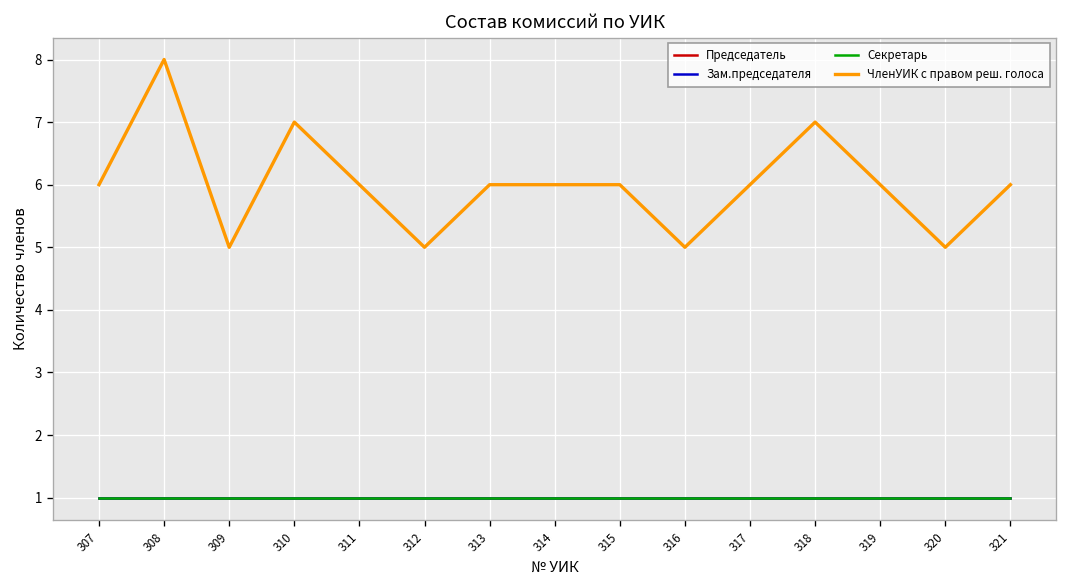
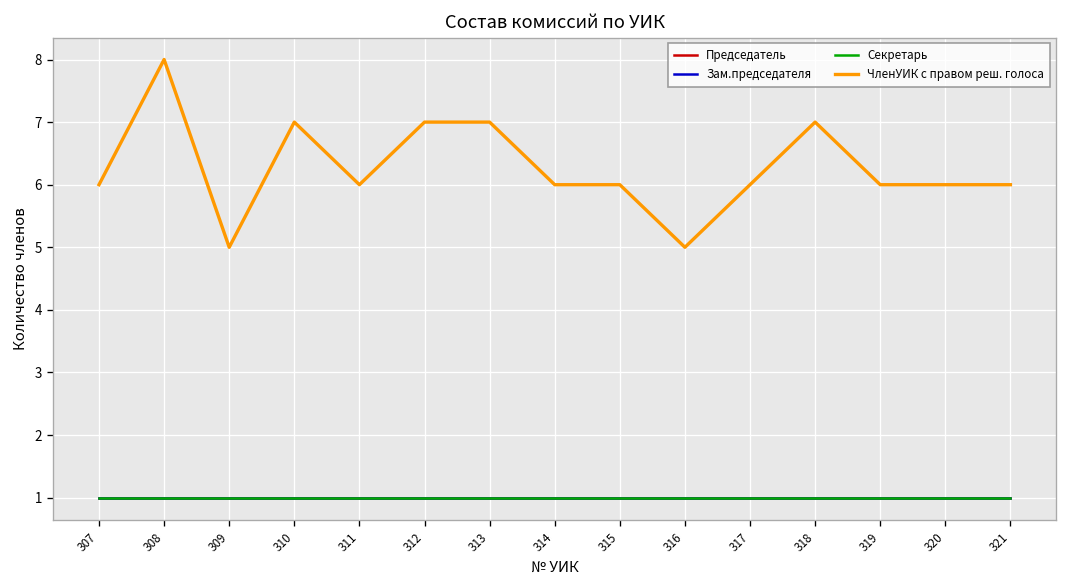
ЧленУИК с правом реш. голоса, 312: 5 -> 7
ЧленУИК с правом реш. голоса, 313: 6 -> 7
ЧленУИК с правом реш. голоса, 320: 5 -> 6
